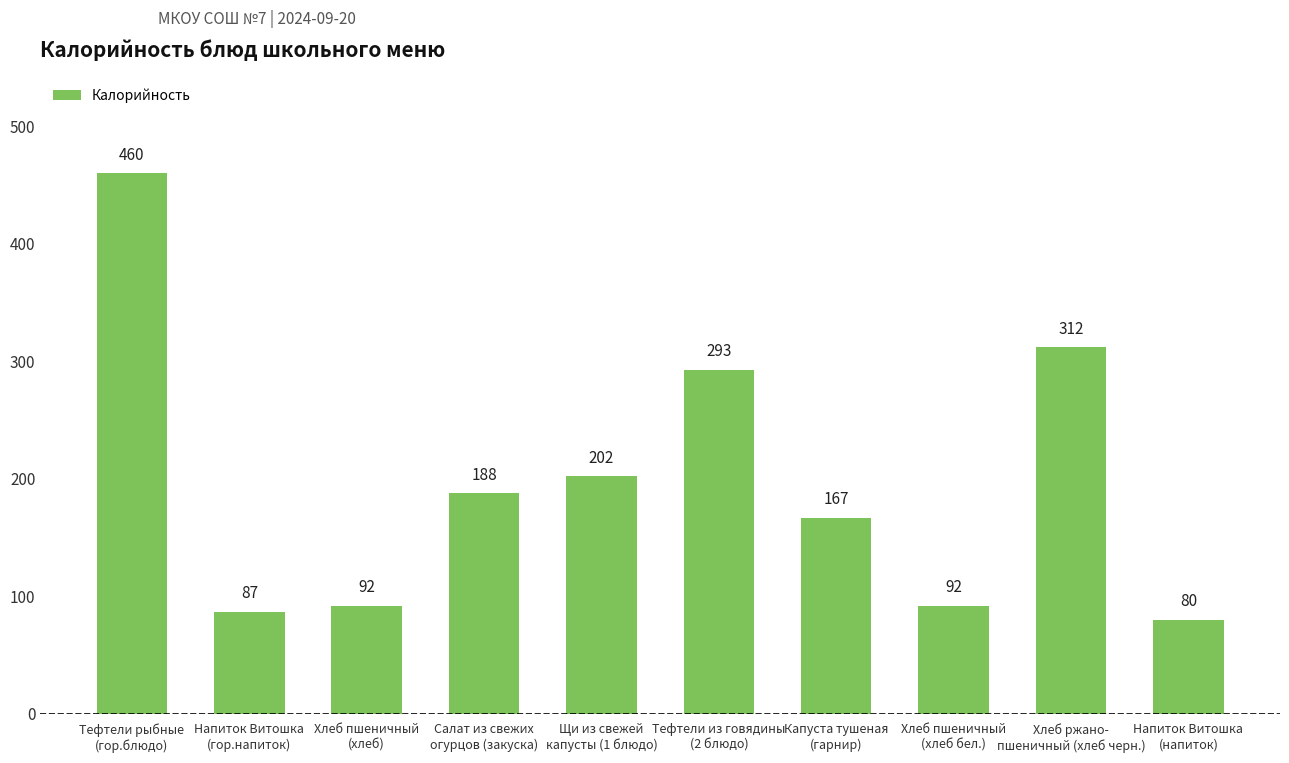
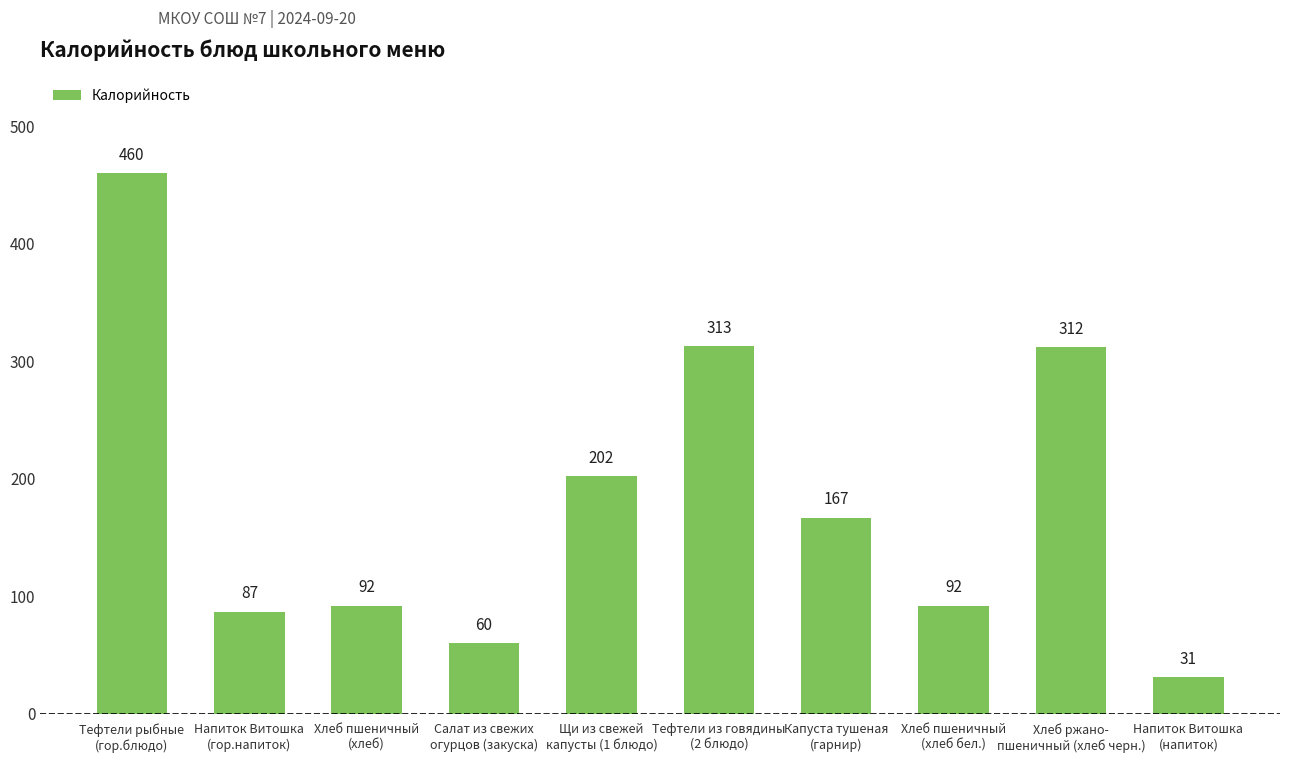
Салат из свежих огурцов (закуска): 188 -> 60
Тефтели из говядины (2 блюдо): 293 -> 313
Напиток Витошка (напиток): 80 -> 31
